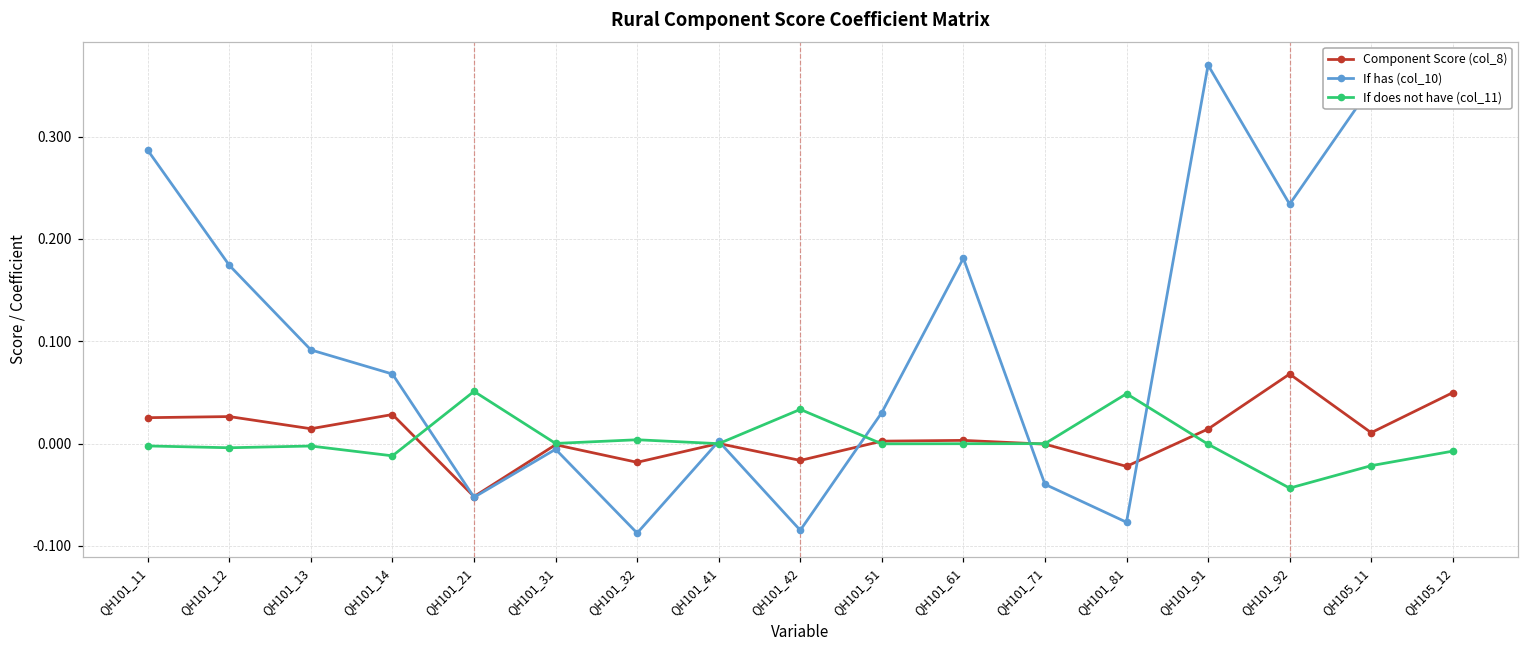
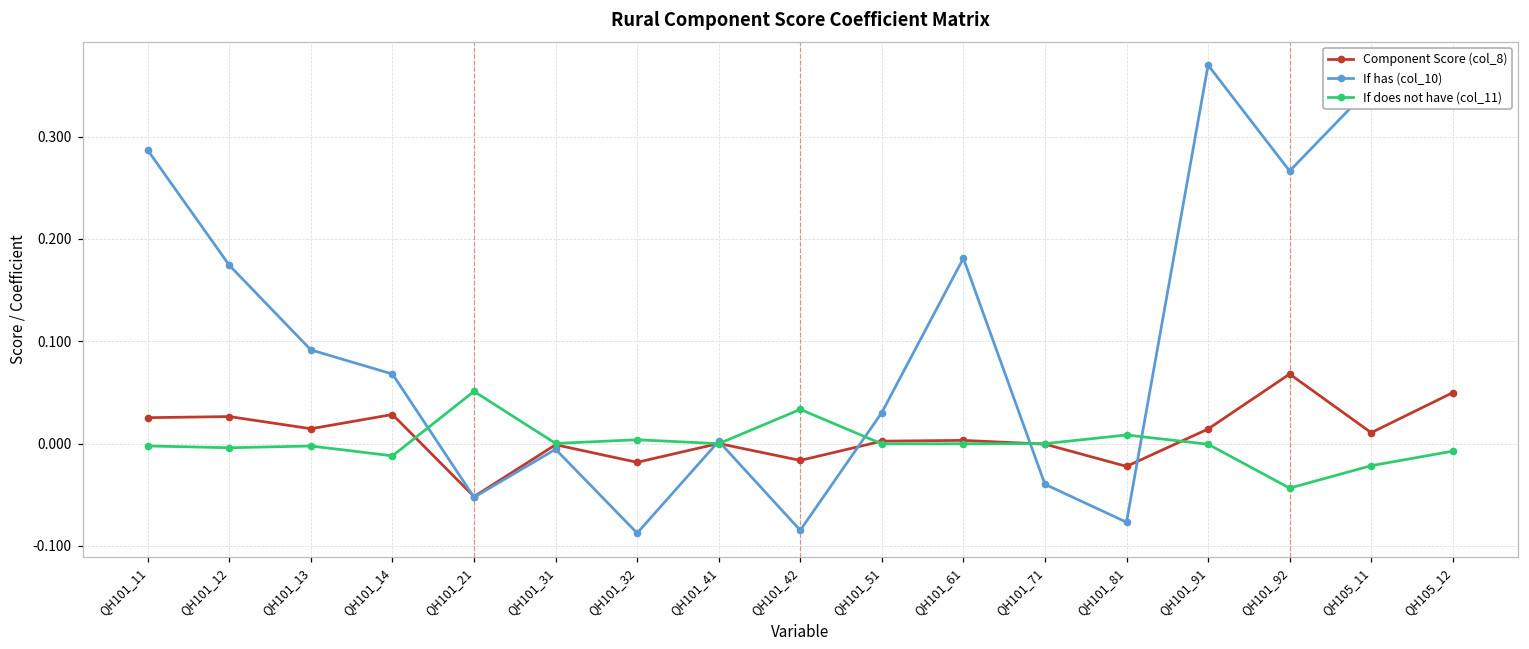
If does not have (col_11), QH101_81: 0.05 -> 0.01
If has (col_10), QH101_92: 0.23 -> 0.27
